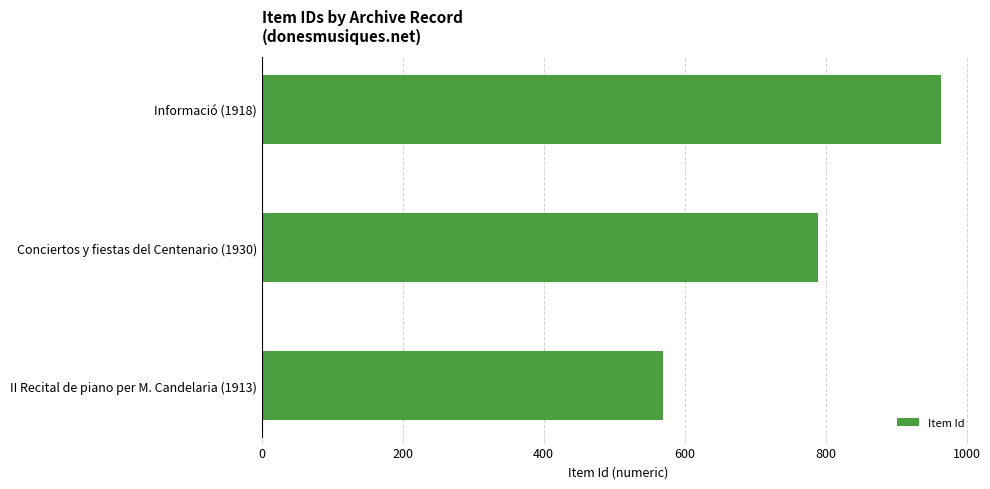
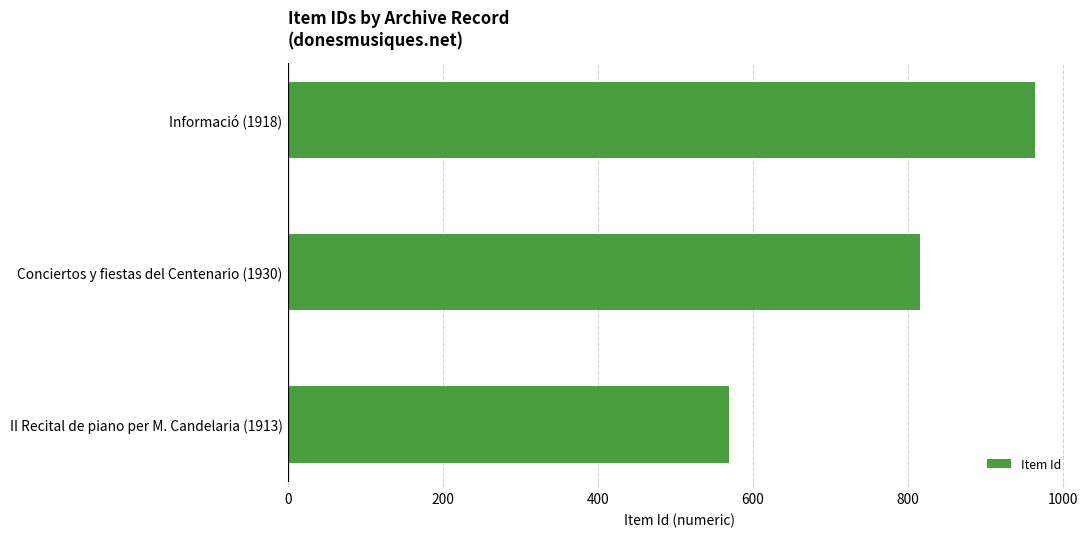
Conciertos y fiestas del Centenario (1930): 790 -> 820
